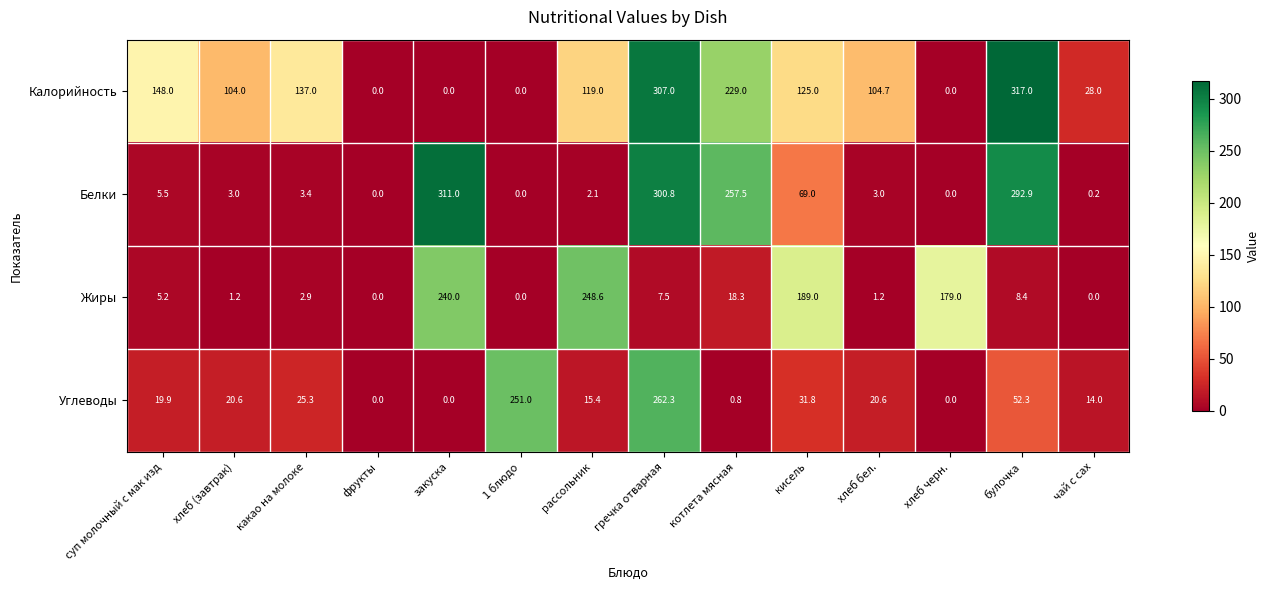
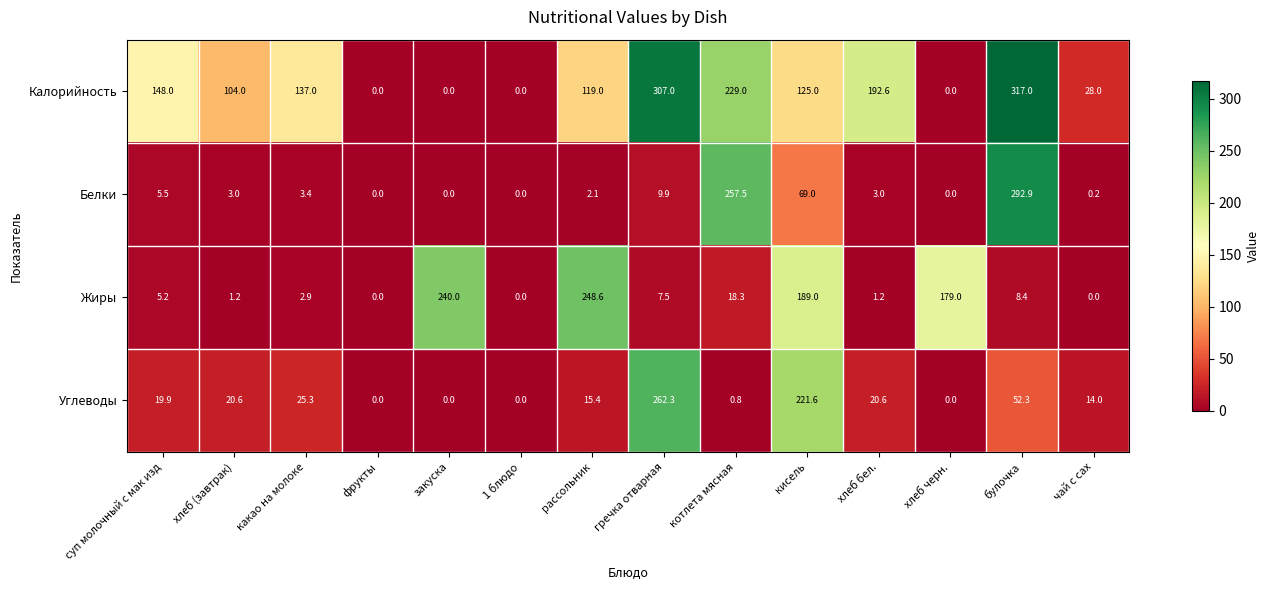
Калорийность, хлеб бел.: 104.7 -> 192.6
Белки, закуска: 311.0 -> 0.0
Белки, гречка отварная: 300.8 -> 9.9
Углеводы, 1 блюдо: 251.0 -> 0.0
Углеводы, кисель: 31.8 -> 221.6
